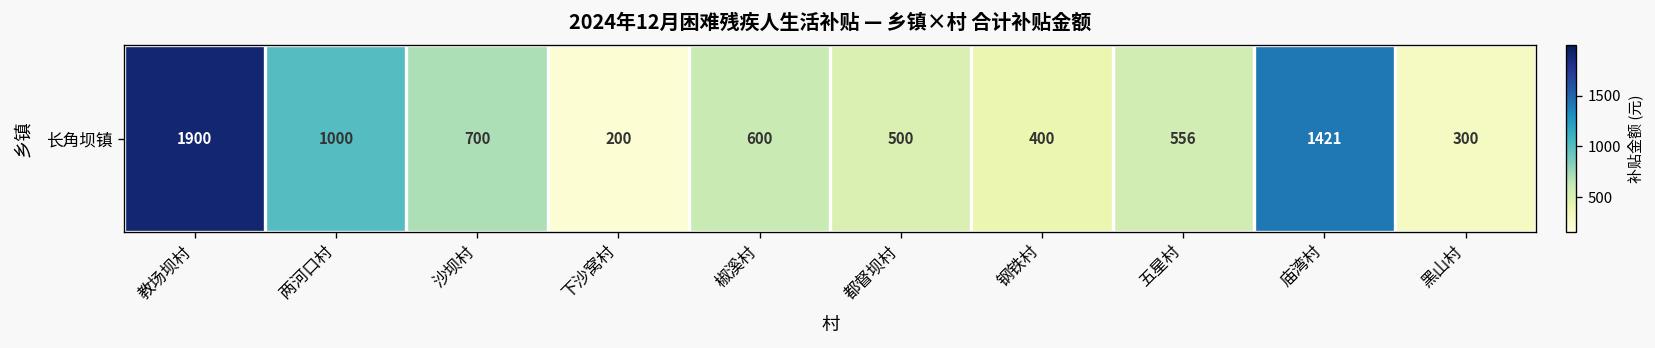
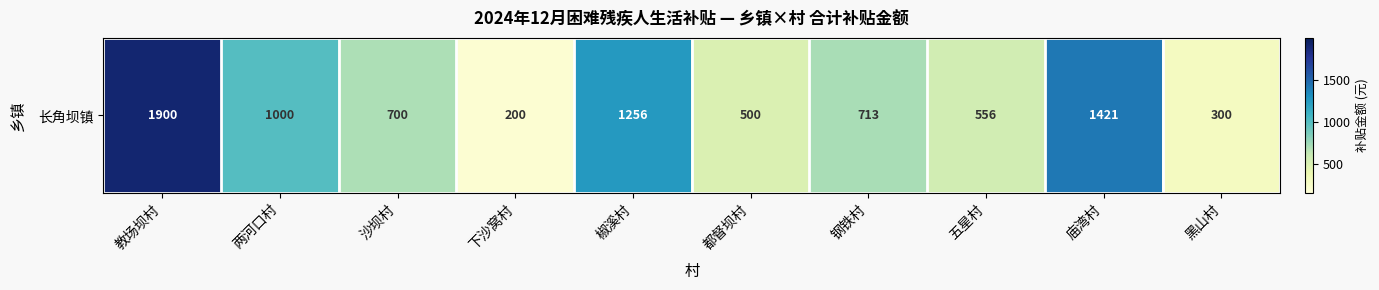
长角坝镇, 椒溪村: 600 -> 1256
长角坝镇, 钢铁村: 400 -> 713
